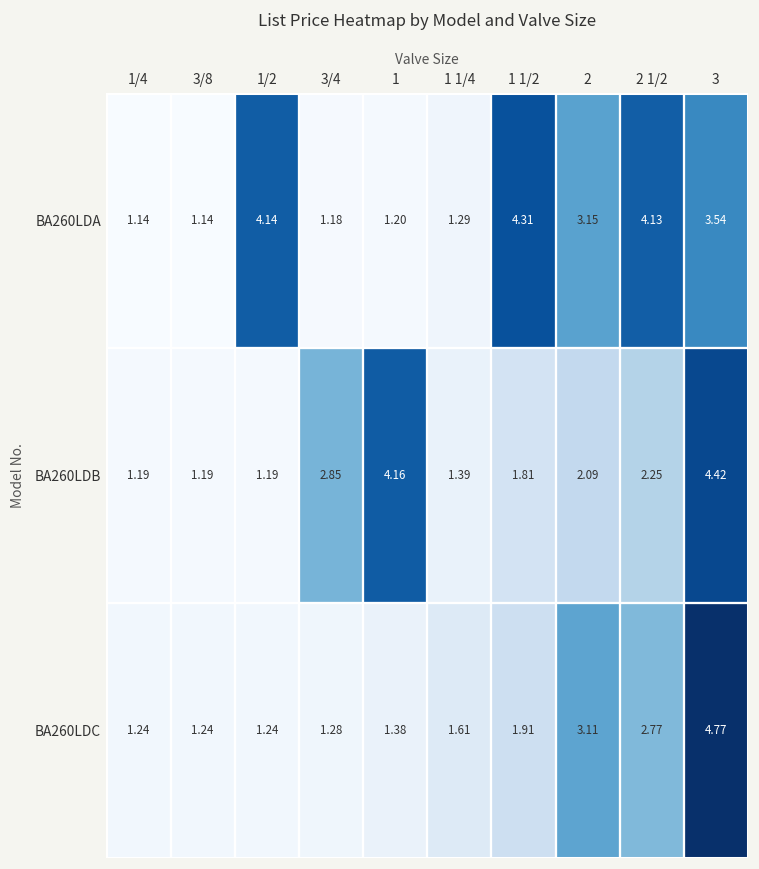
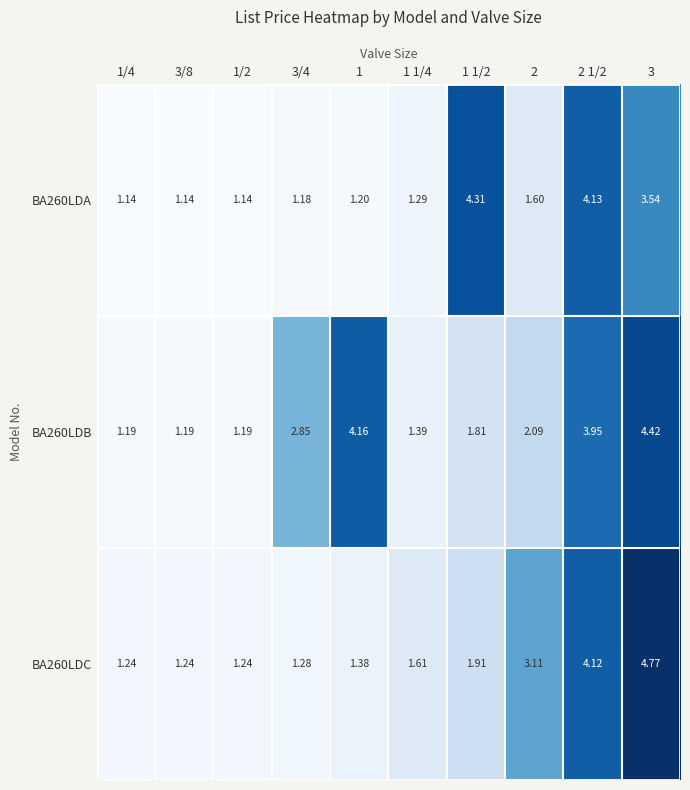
BA260LDA, 1/2: 4.14 -> 1.14
BA260LDA, 2: 3.15 -> 1.60
BA260LDB, 2 1/2: 2.25 -> 3.95
BA260LDC, 2 1/2: 2.77 -> 4.12
